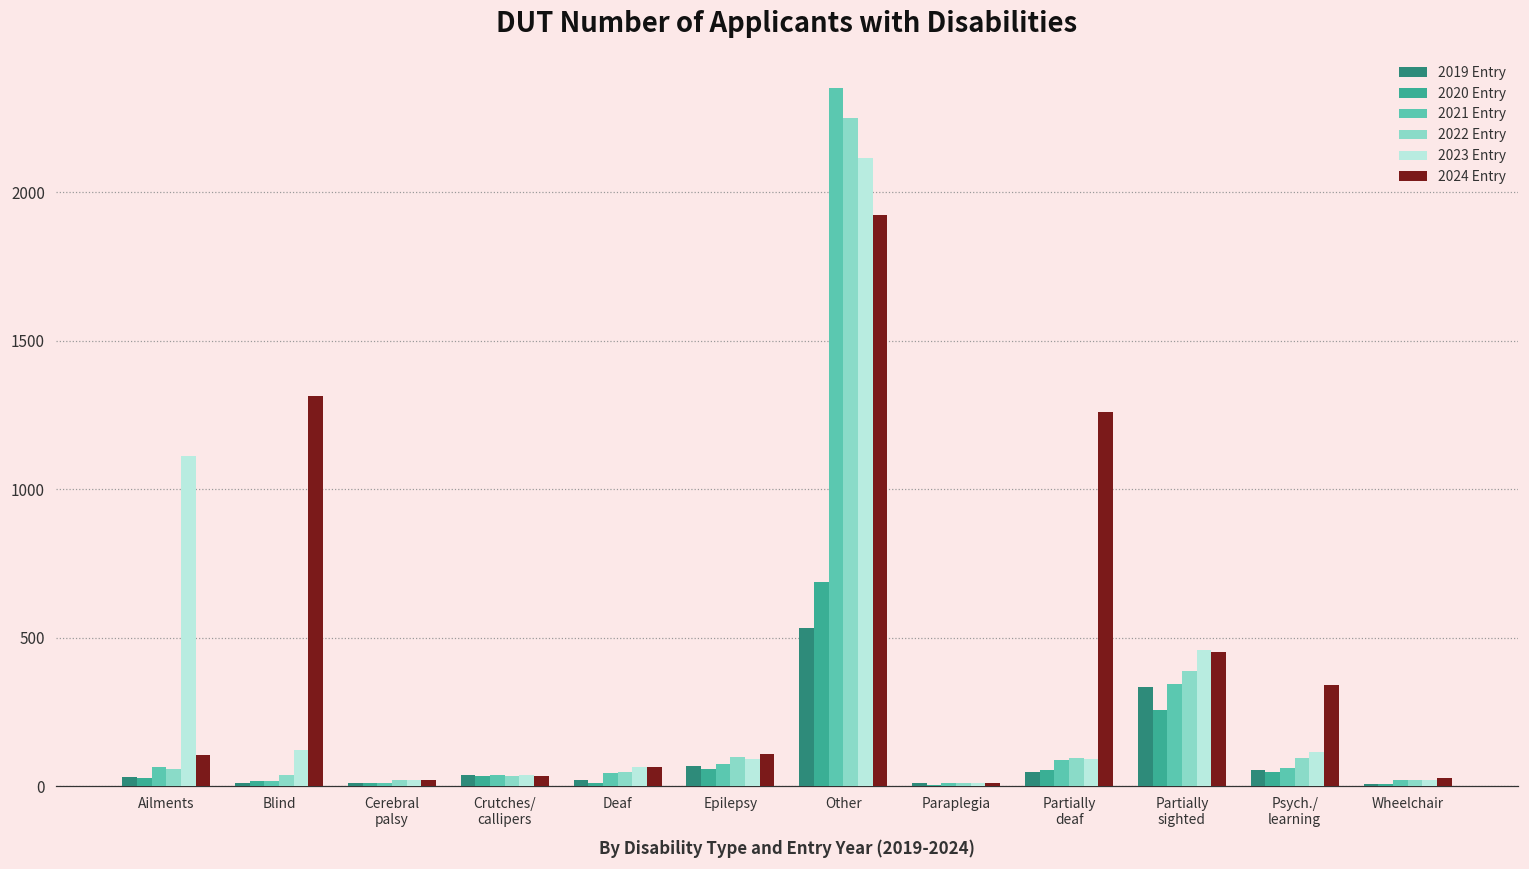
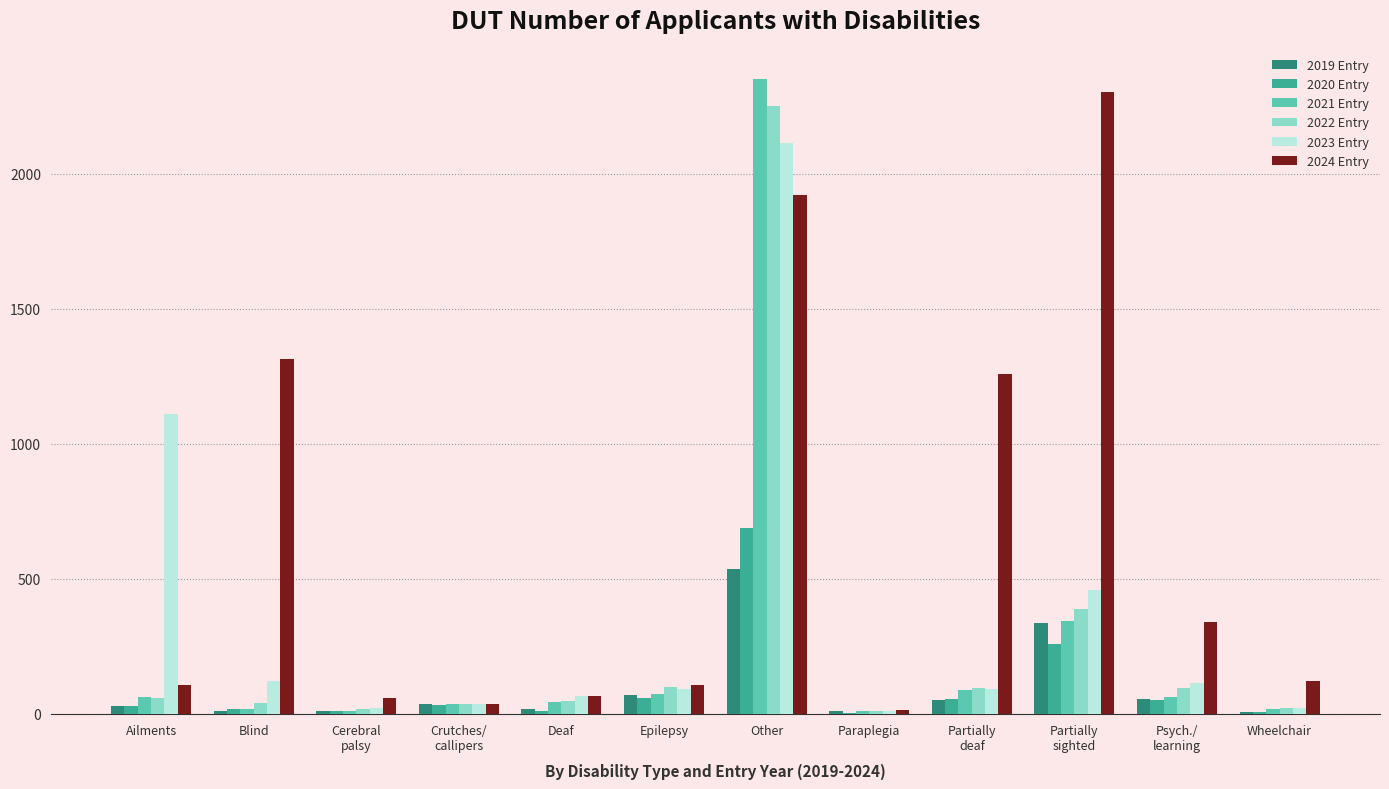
2024 Entry, Cerebral palsy: 20 -> 60
2024 Entry, Partially sighted: 450 -> 2300
2024 Entry, Wheelchair: 30 -> 120
